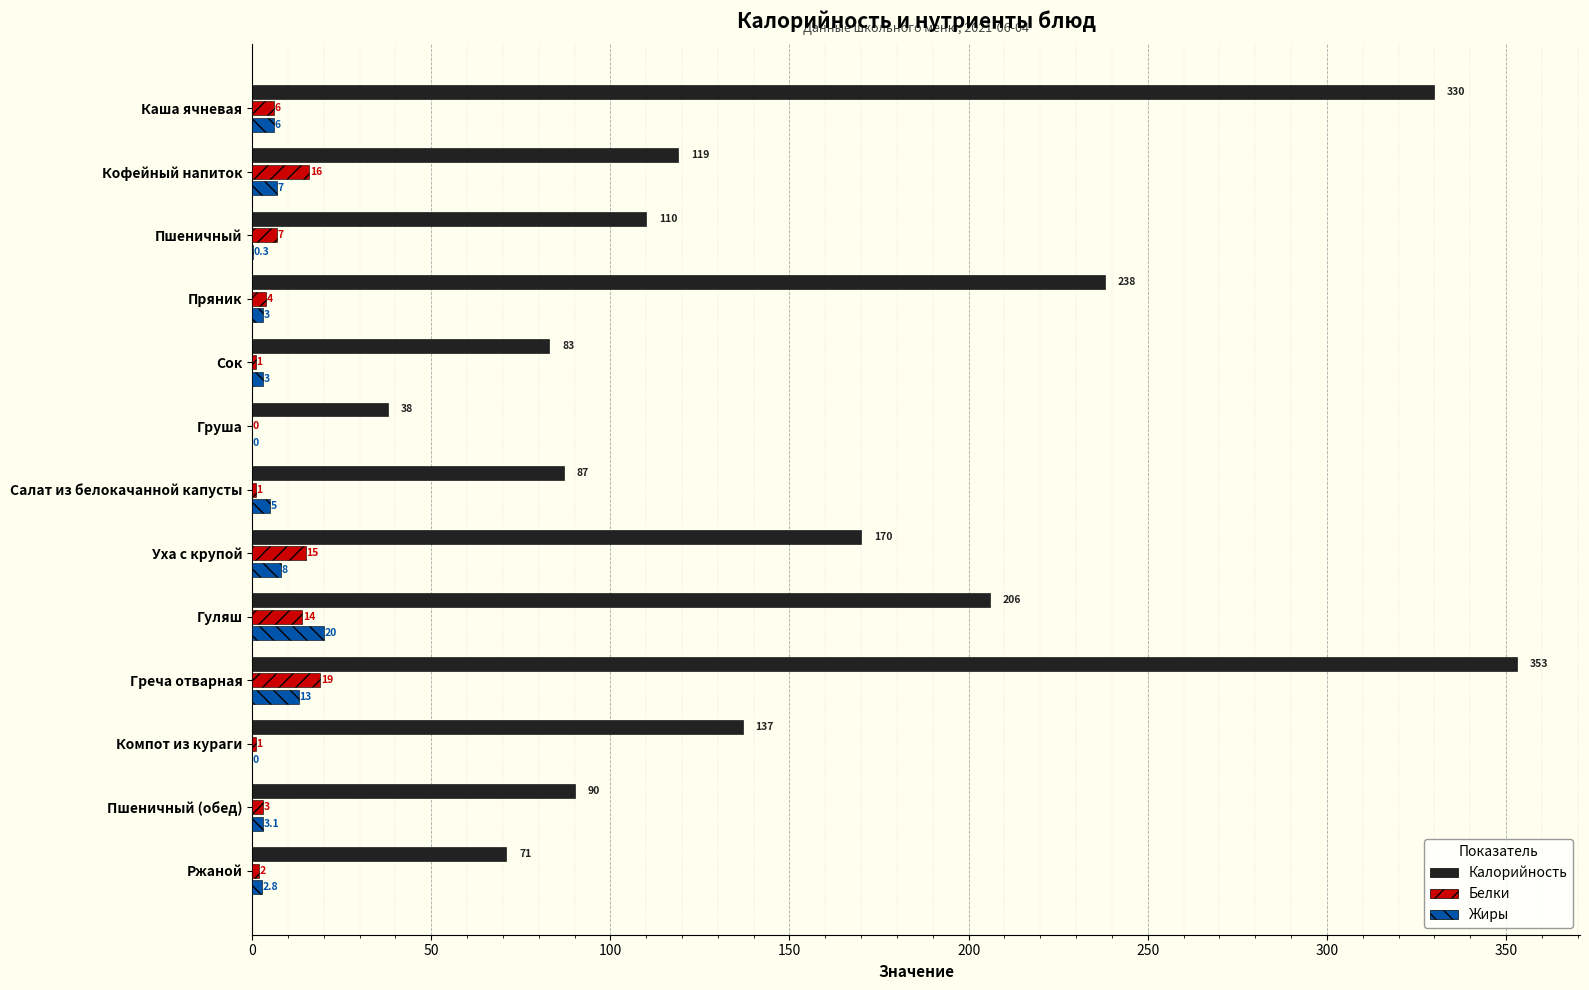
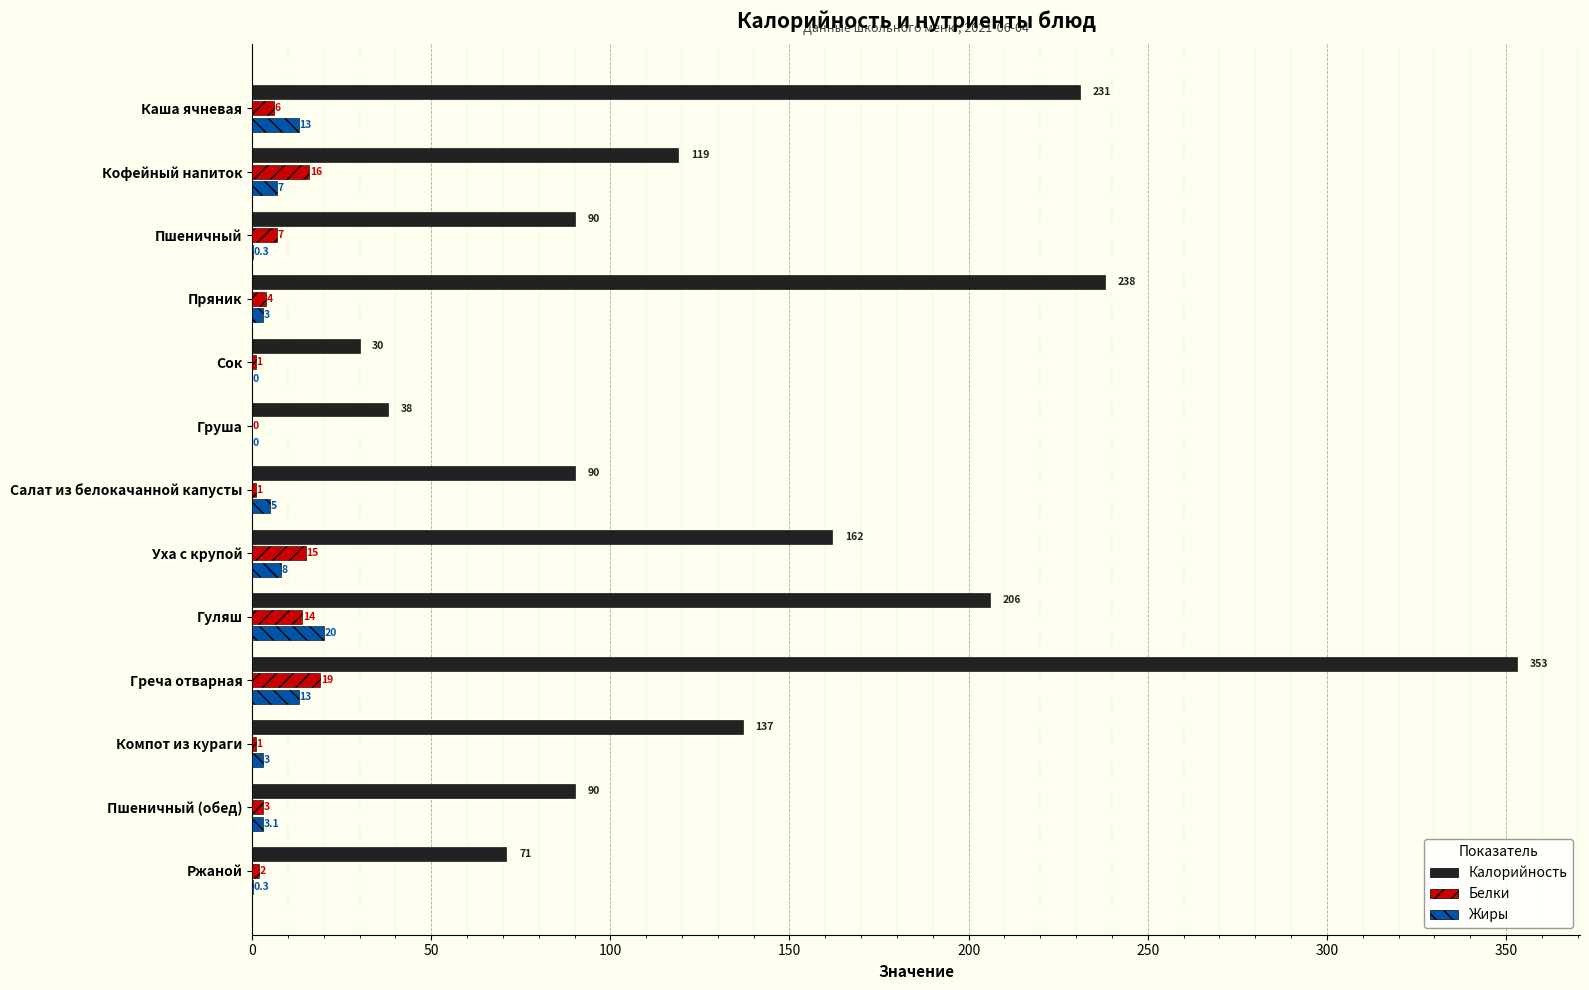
Калорийность, Каша ячневая: 330 -> 231
Жиры, Каша ячневая: 6 -> 13
Калорийность, Пшеничный: 110 -> 90
Калорийность, Сок: 83 -> 30
Жиры, Сок: 3 -> 0
Калорийность, Салат из белокачанной капусты: 87 -> 90
Калорийность, Уха с крупой: 170 -> 162
Жиры, Компот из кураги: 0 -> 3
Жиры, Ржаной: 2.8 -> 0.3
